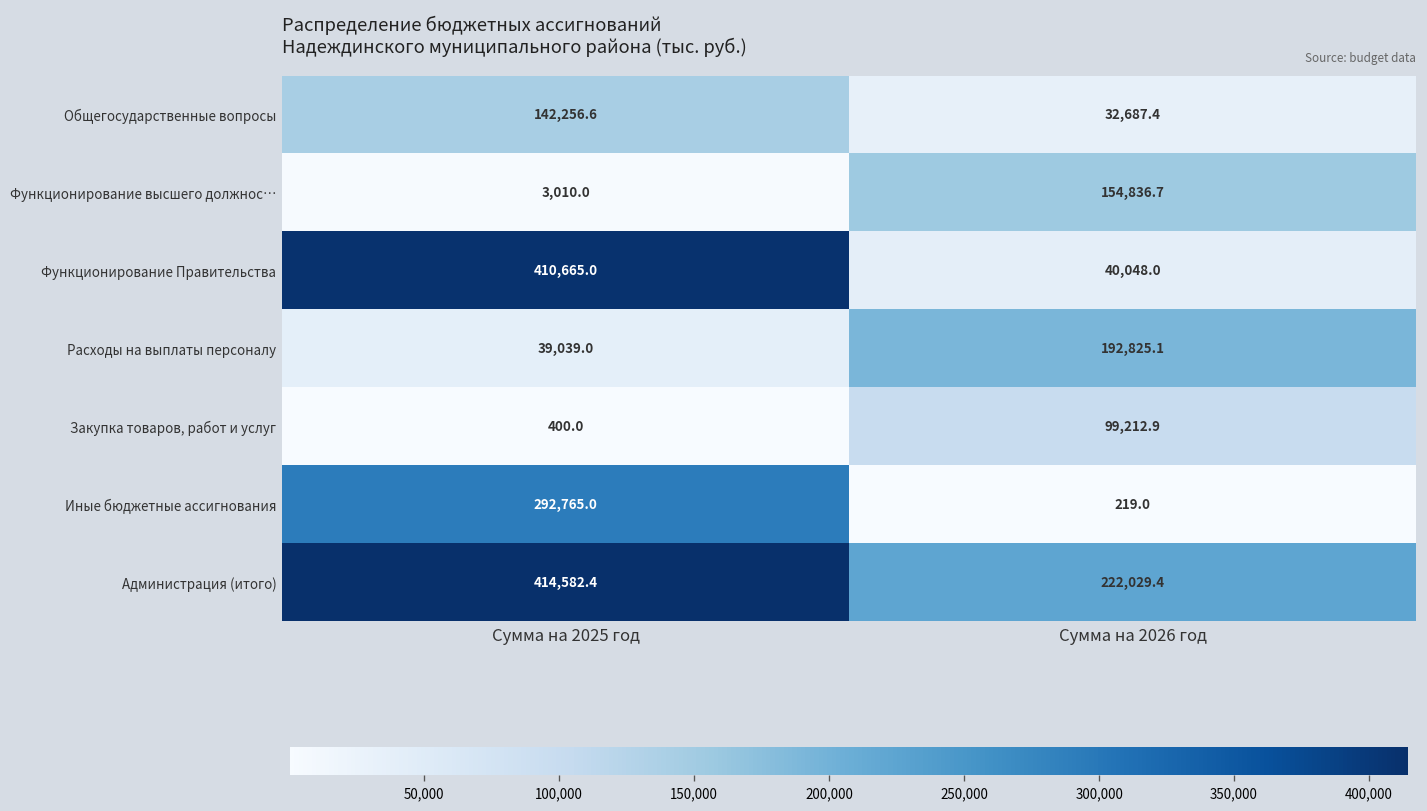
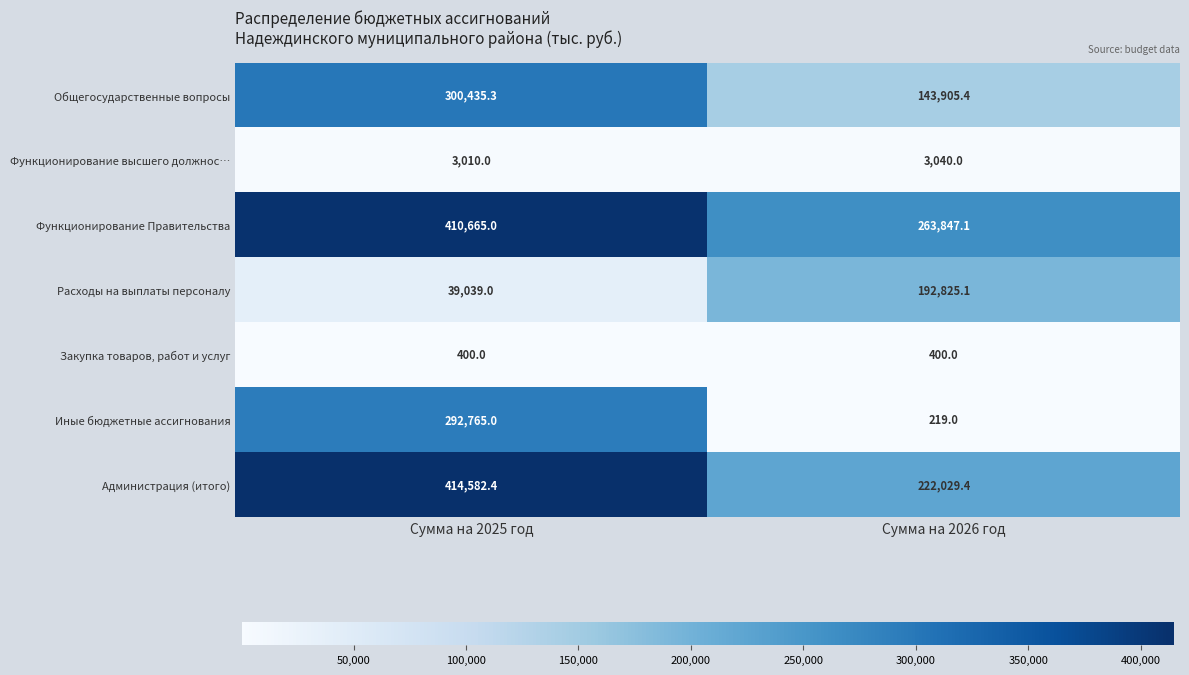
Общегосударственные вопросы, Сумма на 2025 год: 142,256.6 -> 300,435.3
Общегосударственные вопросы, Сумма на 2026 год: 32,687.4 -> 143,905.4
Функционирование высшего должнос…, Сумма на 2026 год: 154,836.7 -> 3,040.0
Функционирование Правительства, Сумма на 2026 год: 40,048.0 -> 263,847.1
Закупка товаров, работ и услуг, Сумма на 2026 год: 99,212.9 -> 400.0
